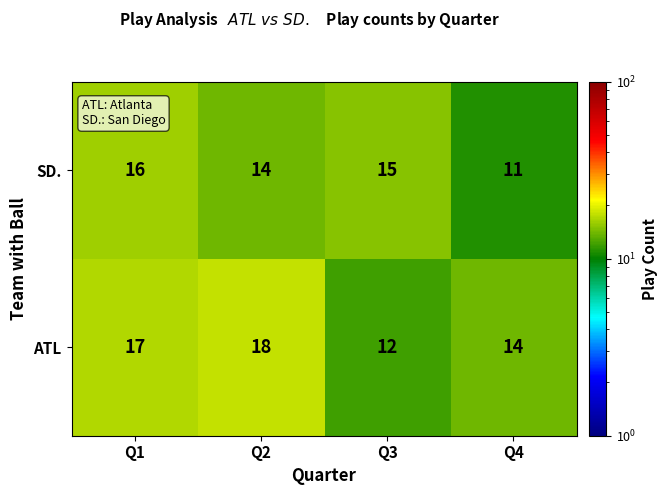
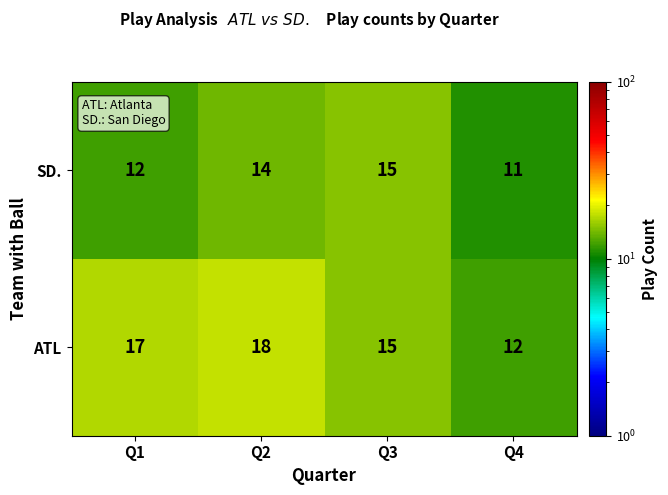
SD., Q1: 16 -> 12
ATL, Q3: 12 -> 15
ATL, Q4: 14 -> 12
